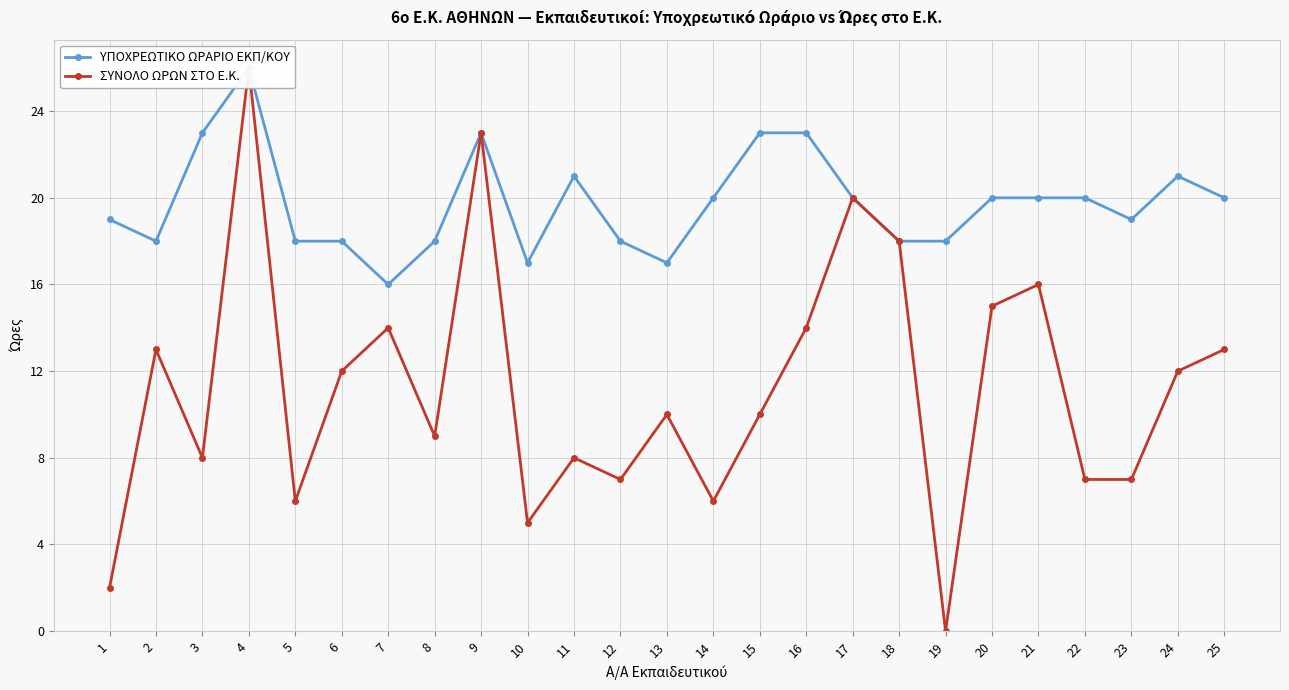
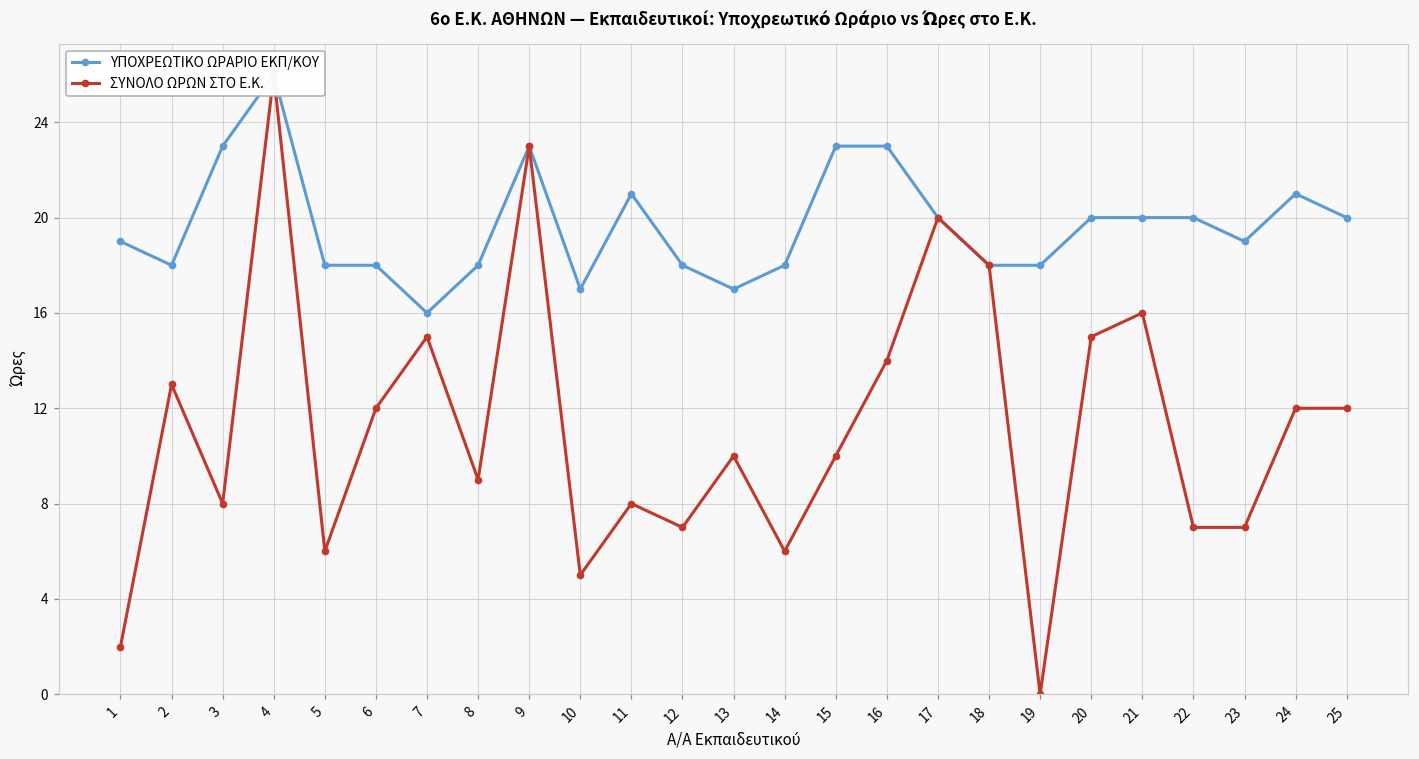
ΣΥΝΟΛΟ ΩΡΩΝ ΣΤΟ Ε.Κ., 7: 14 -> 15
ΥΠΟΧΡΕΩΤΙΚΟ ΩΡΑΡΙΟ ΕΚΠ/ΚΟΥ, 14: 20 -> 18
ΣΥΝΟΛΟ ΩΡΩΝ ΣΤΟ Ε.Κ., 25: 13 -> 12
